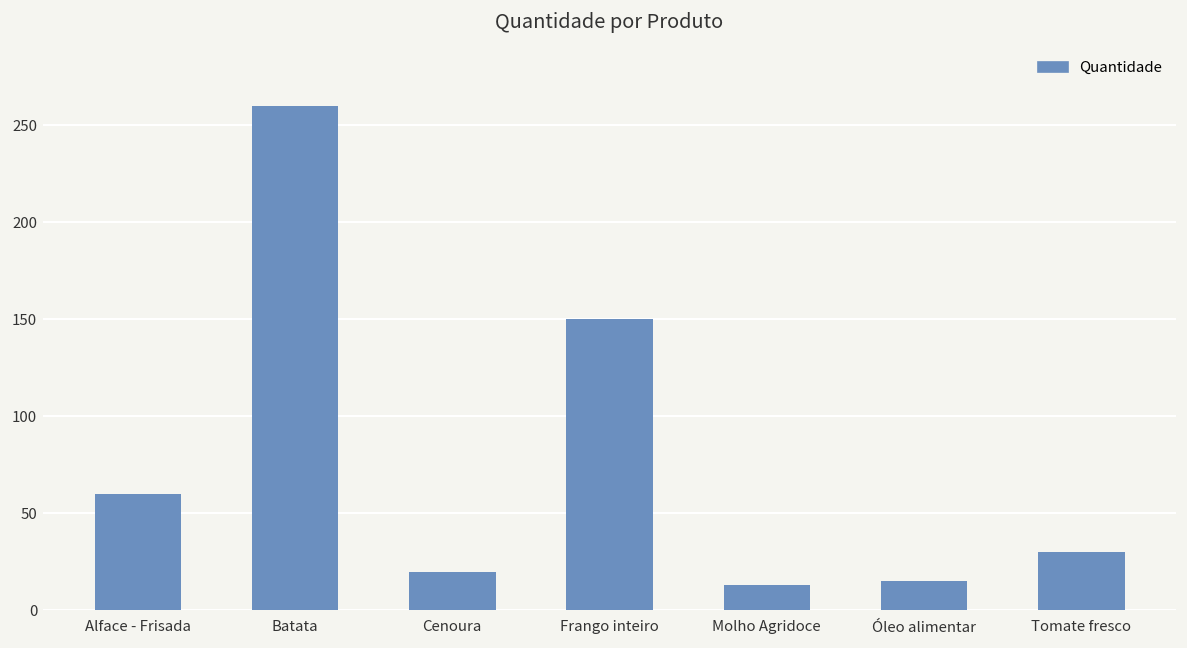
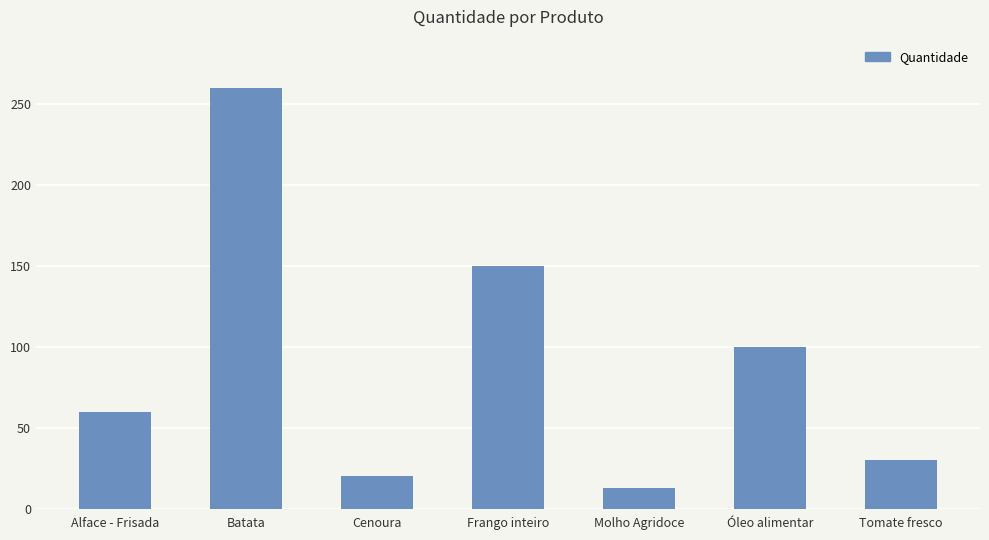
Óleo alimentar: 15 -> 100
